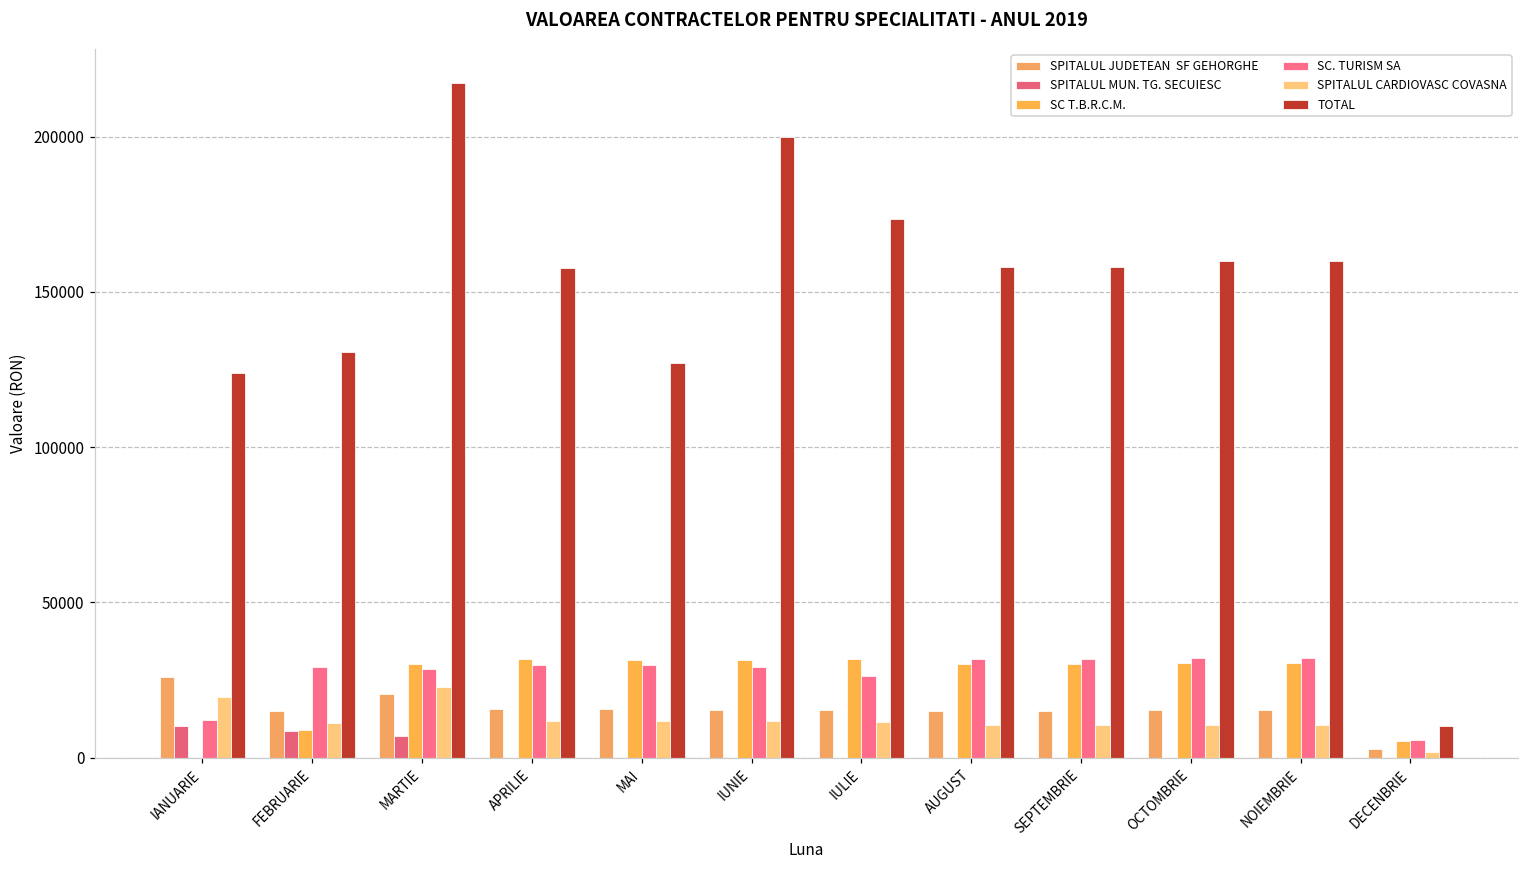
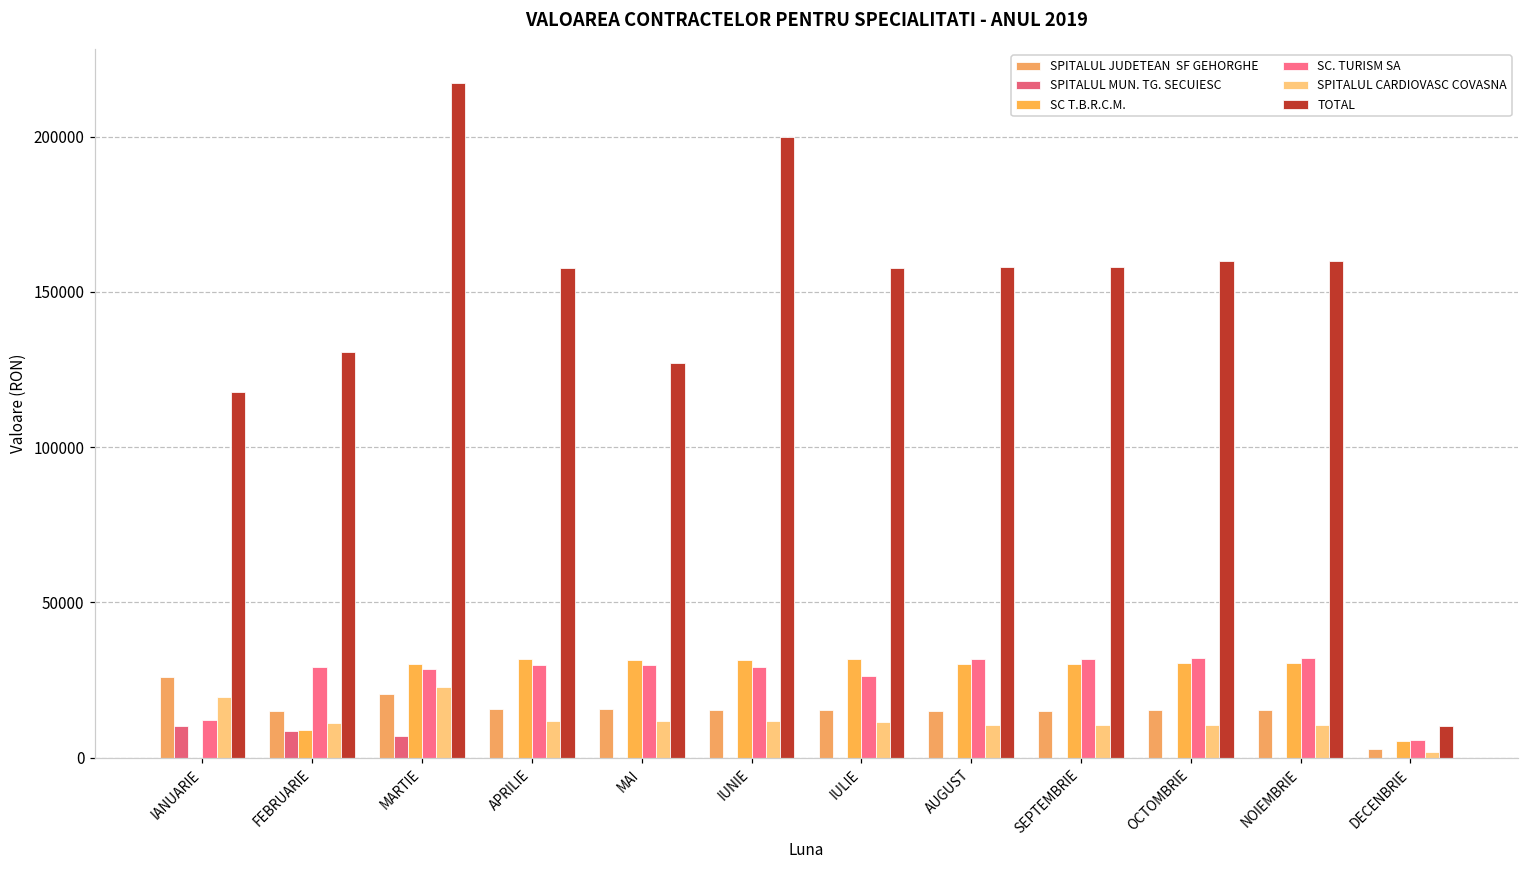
TOTAL, IANUARIE: 124000 -> 118000
TOTAL, IULIE: 174000 -> 158000
